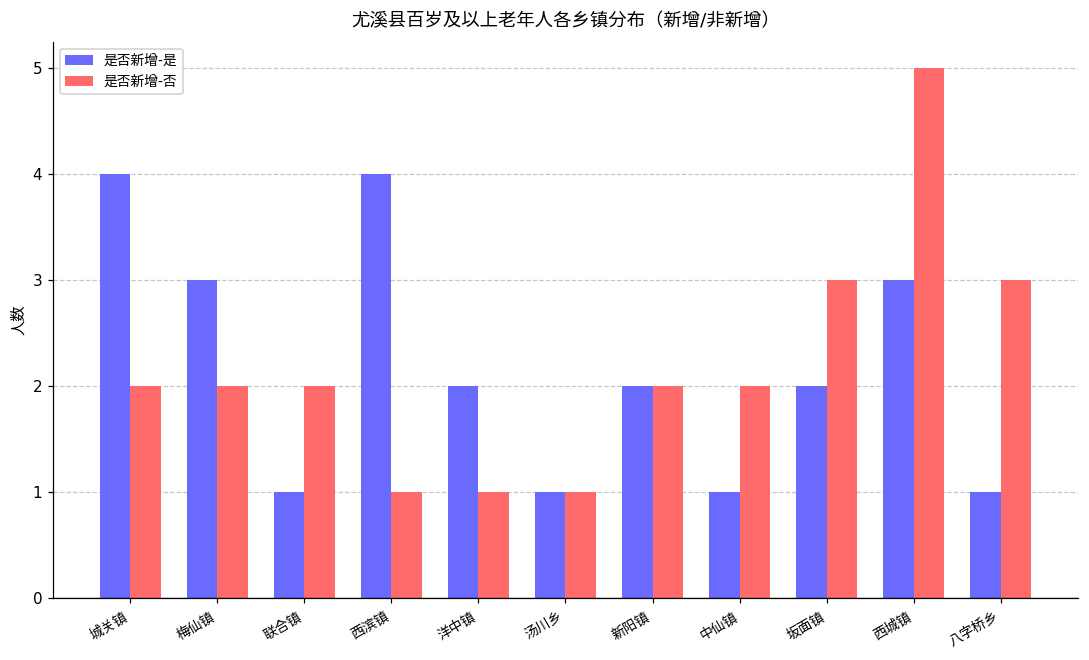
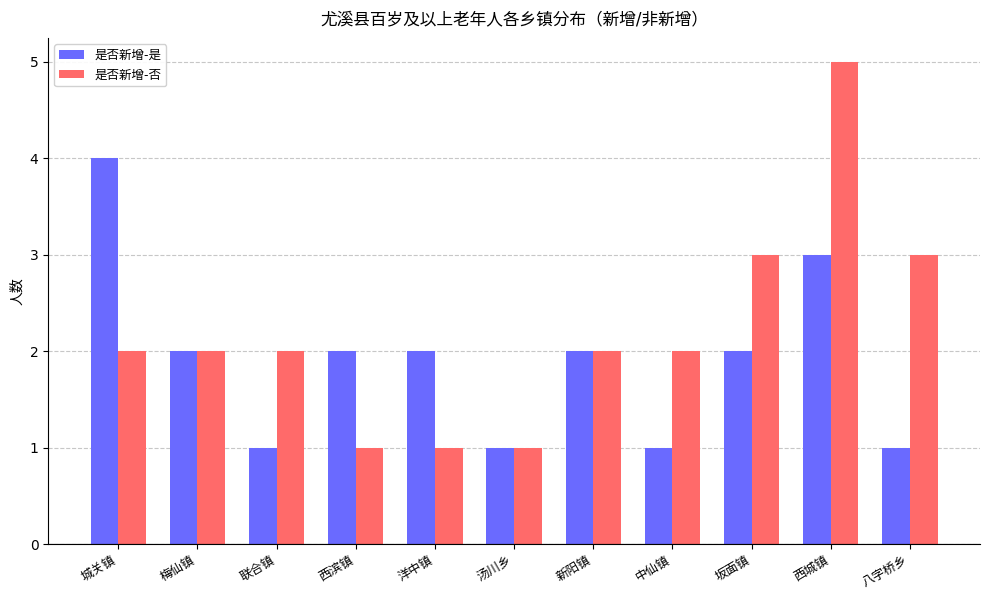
是否新增-是, 梅仙镇: 3 -> 2
是否新增-是, 西滨镇: 4 -> 2
